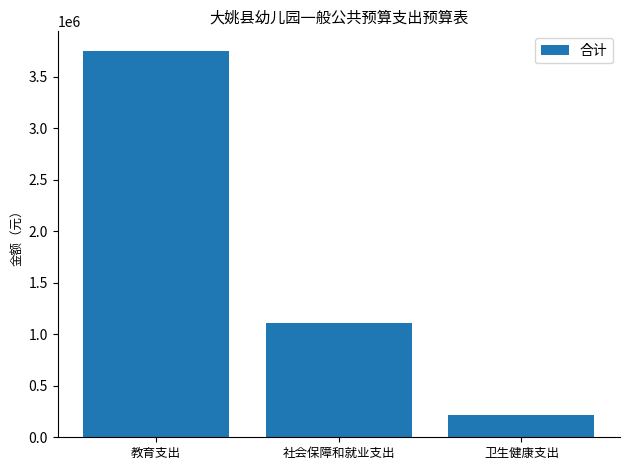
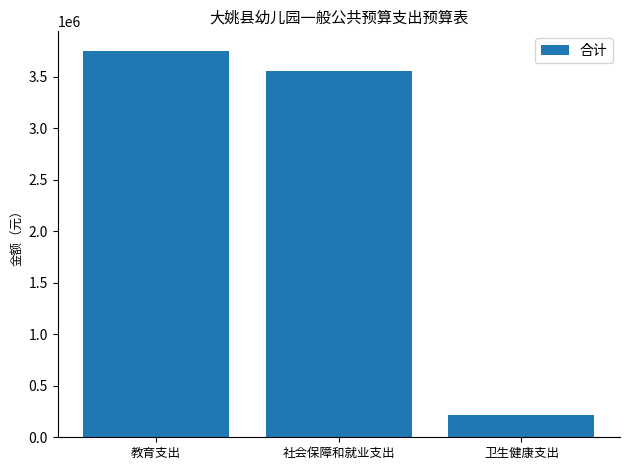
社会保障和就业支出: 1110000 -> 3560000
